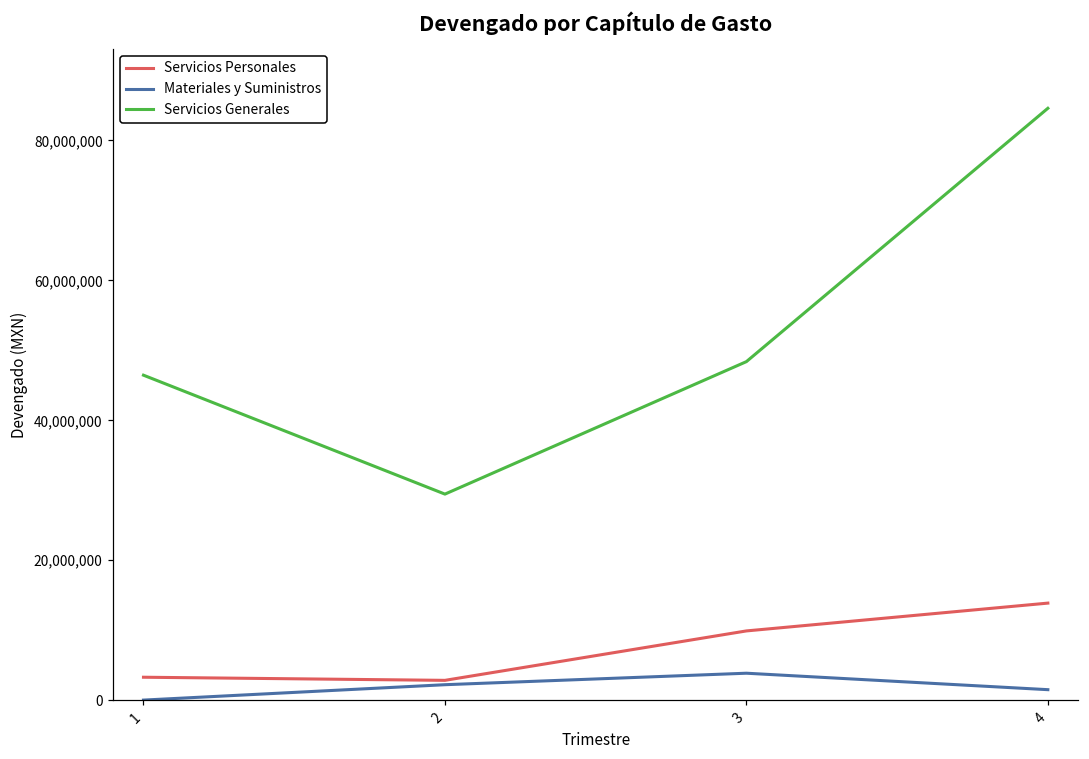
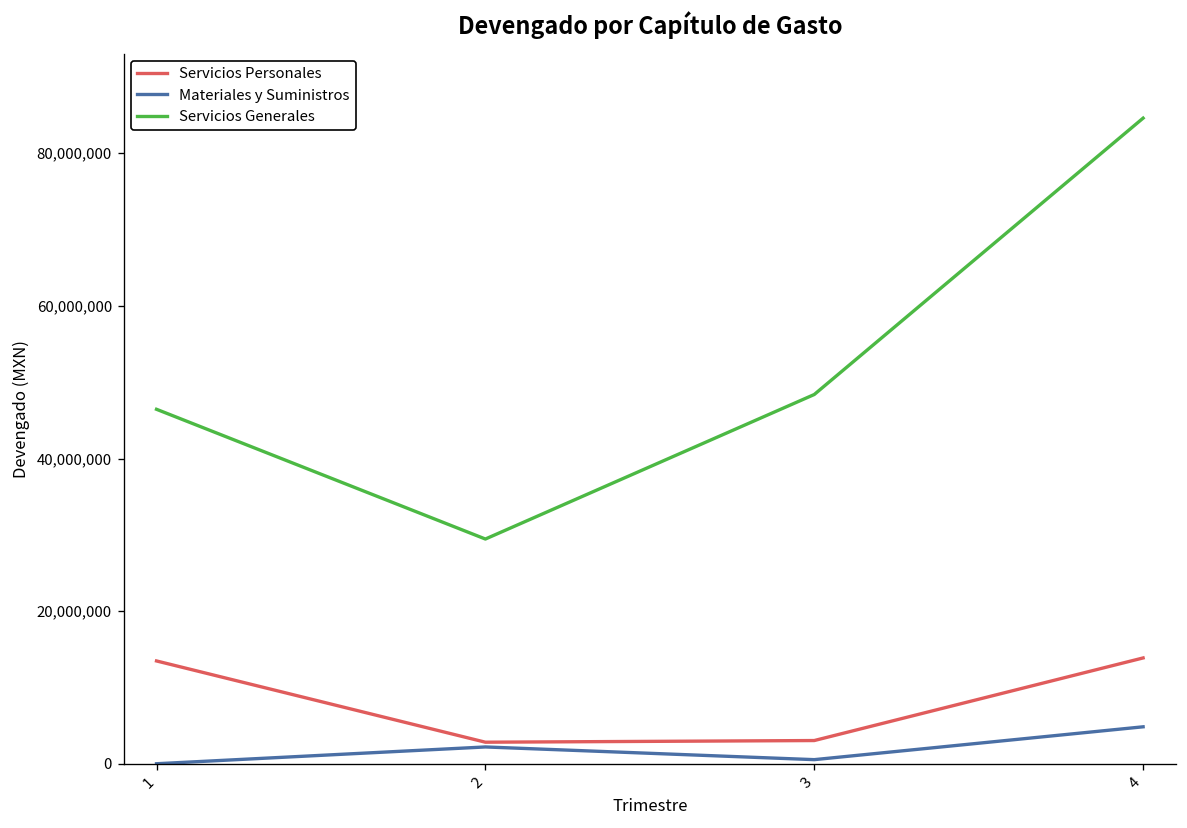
Servicios Personales, 1: 3,000,000 -> 13,000,000
Servicios Personales, 3: 10,000,000 -> 3,000,000
Materiales y Suministros, 3: 4,000,000 -> 1,000,000
Materiales y Suministros, 4: 2,000,000 -> 5,000,000
